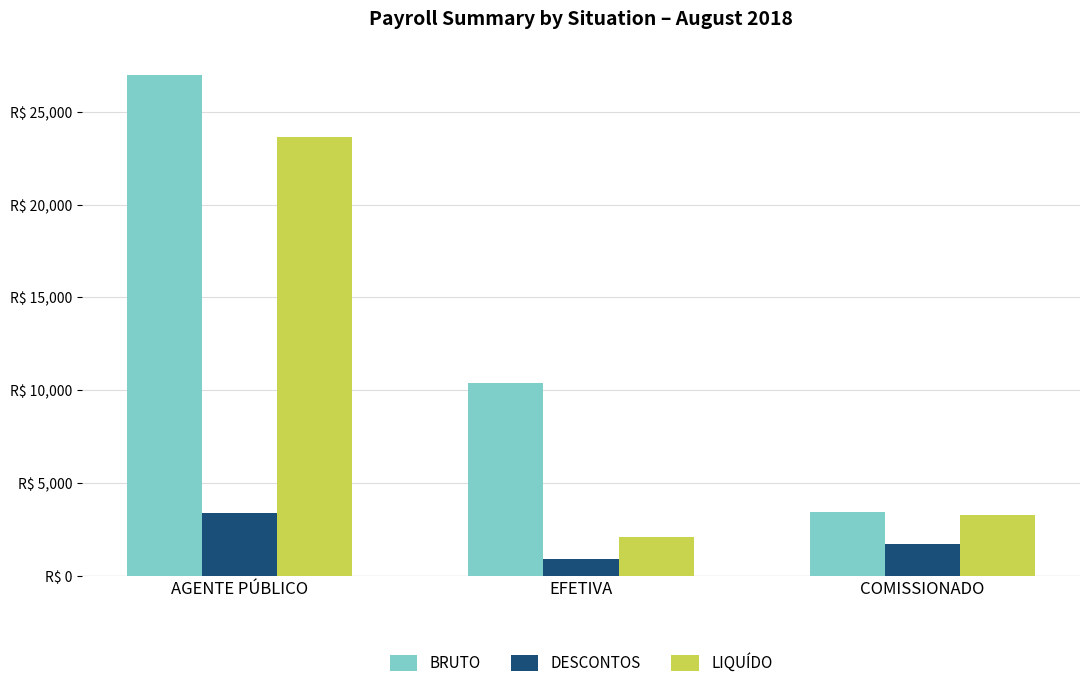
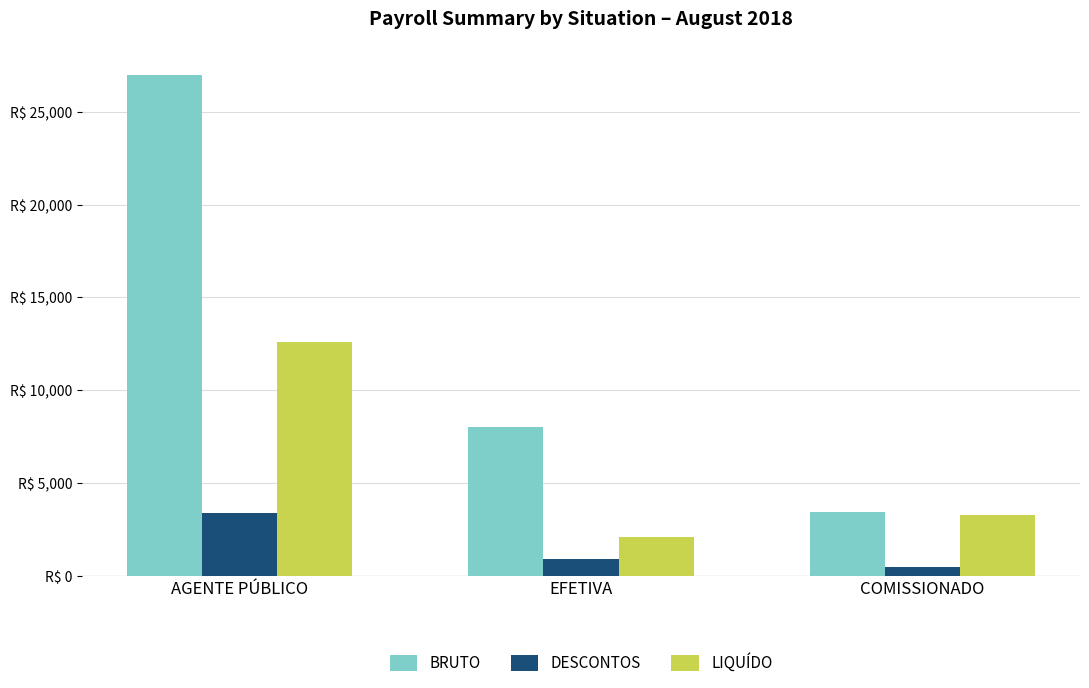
LIQUÍDO, AGENTE PÚBLICO: R$ 23,600 -> R$ 12,600
BRUTO, EFETIVA: R$ 10,400 -> R$ 8,000
DESCONTOS, COMISSIONADO: R$ 1,700 -> R$ 500
